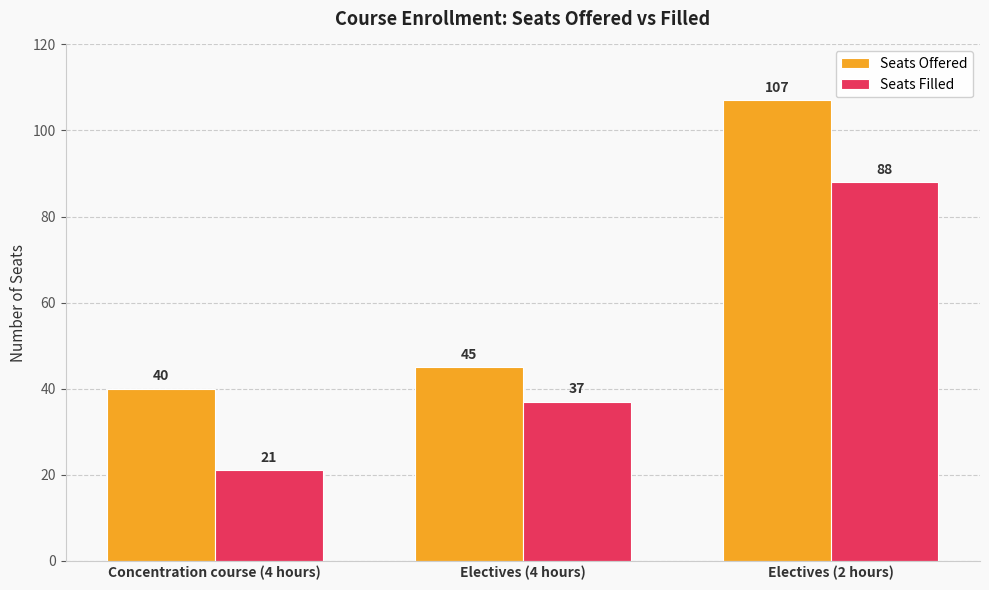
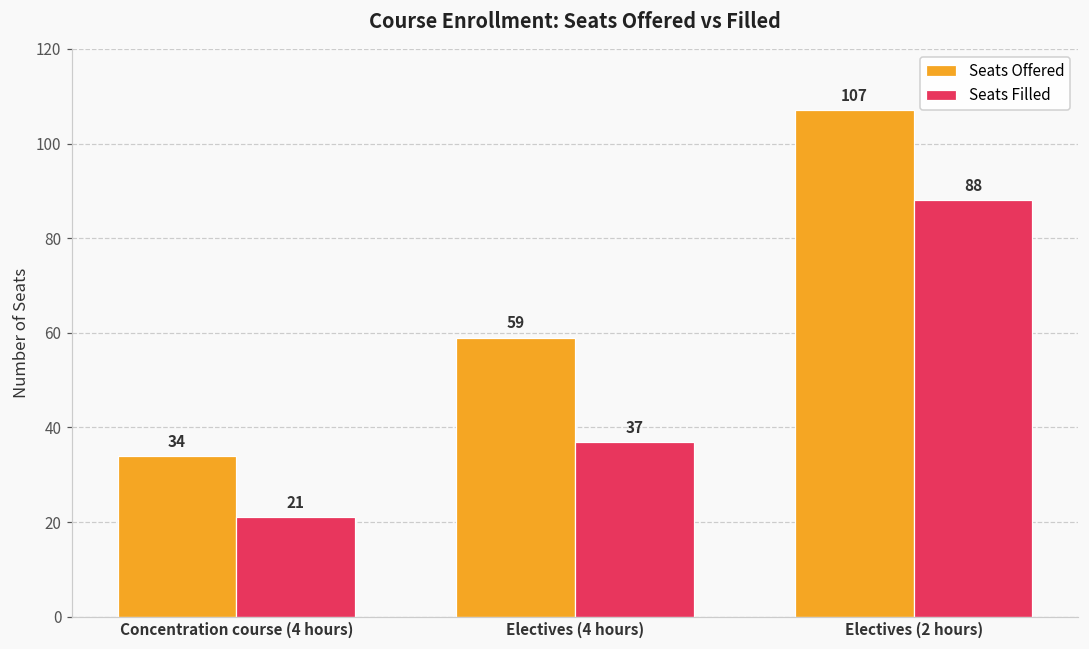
Seats Offered, Concentration course (4 hours): 40 -> 34
Seats Offered, Electives (4 hours): 45 -> 59
